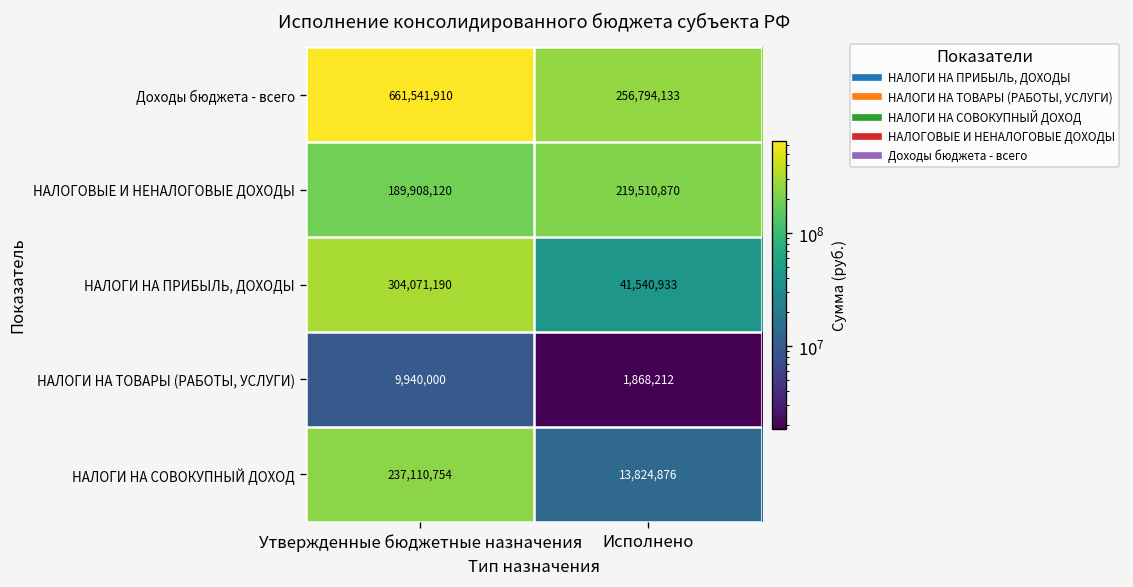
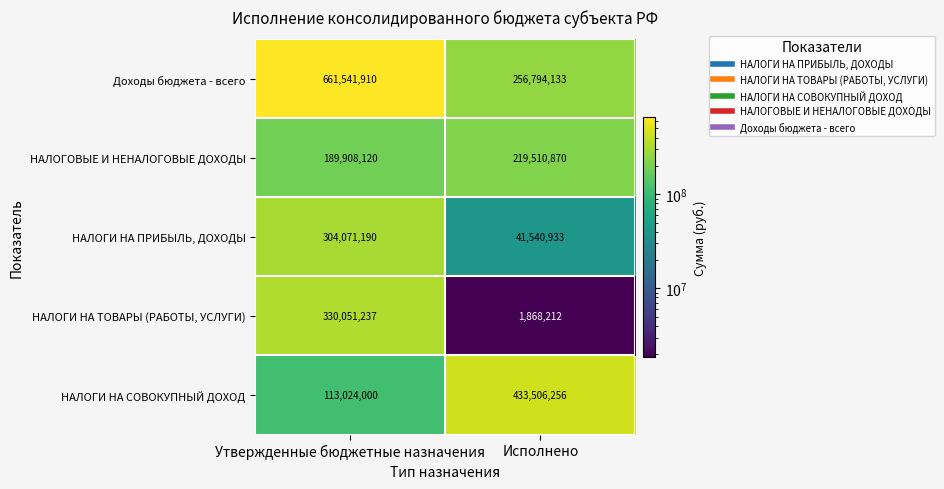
НАЛОГИ НА ТОВАРЫ (РАБОТЫ, УСЛУГИ), Утвержденные бюджетные назначения: 9,940,000 -> 330,051,237
НАЛОГИ НА СОВОКУПНЫЙ ДОХОД, Утвержденные бюджетные назначения: 237,110,754 -> 113,024,000
НАЛОГИ НА СОВОКУПНЫЙ ДОХОД, Исполнено: 13,824,876 -> 433,506,256
